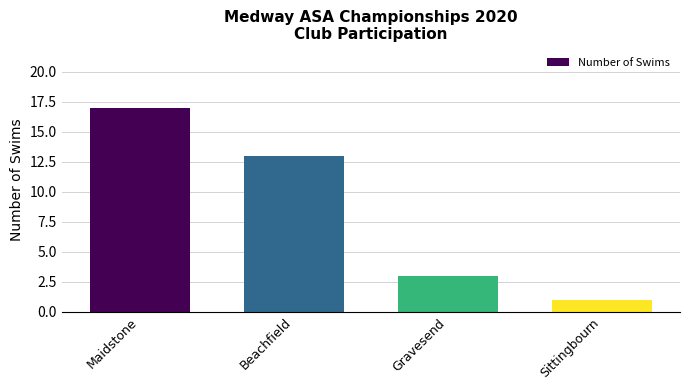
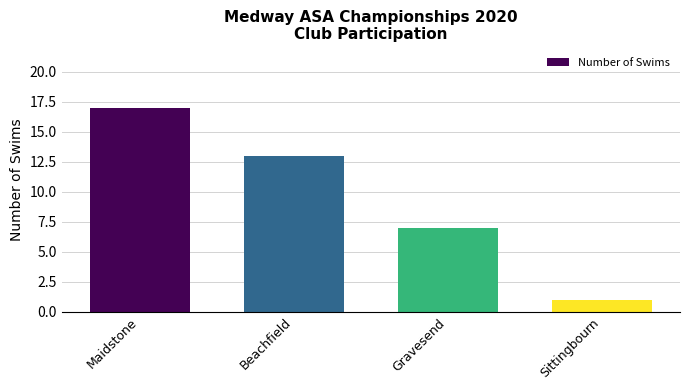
Gravesend: 3 -> 7
